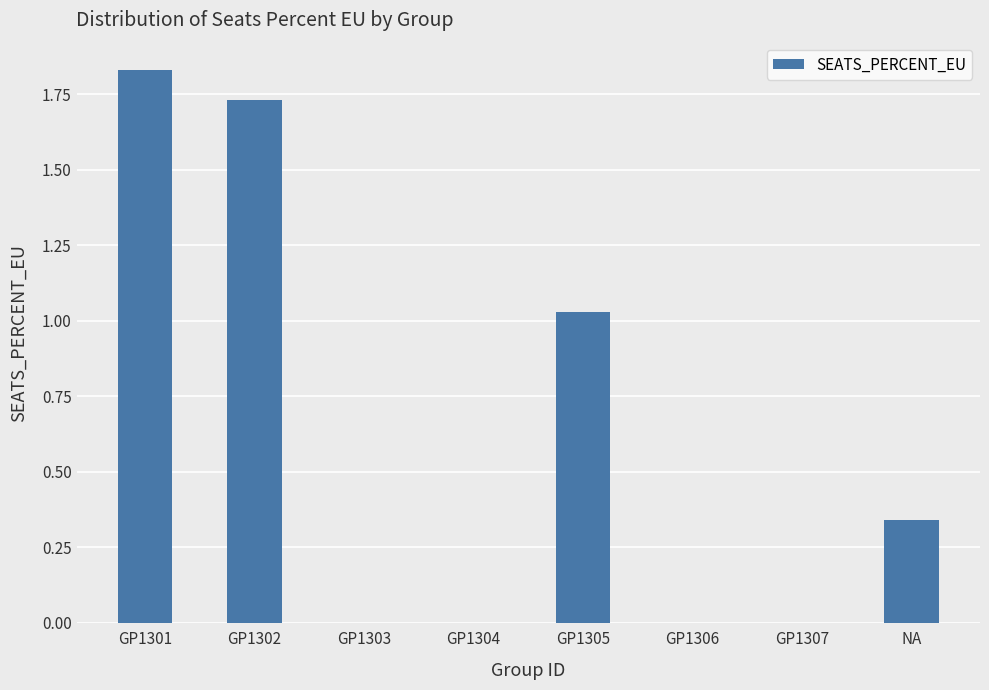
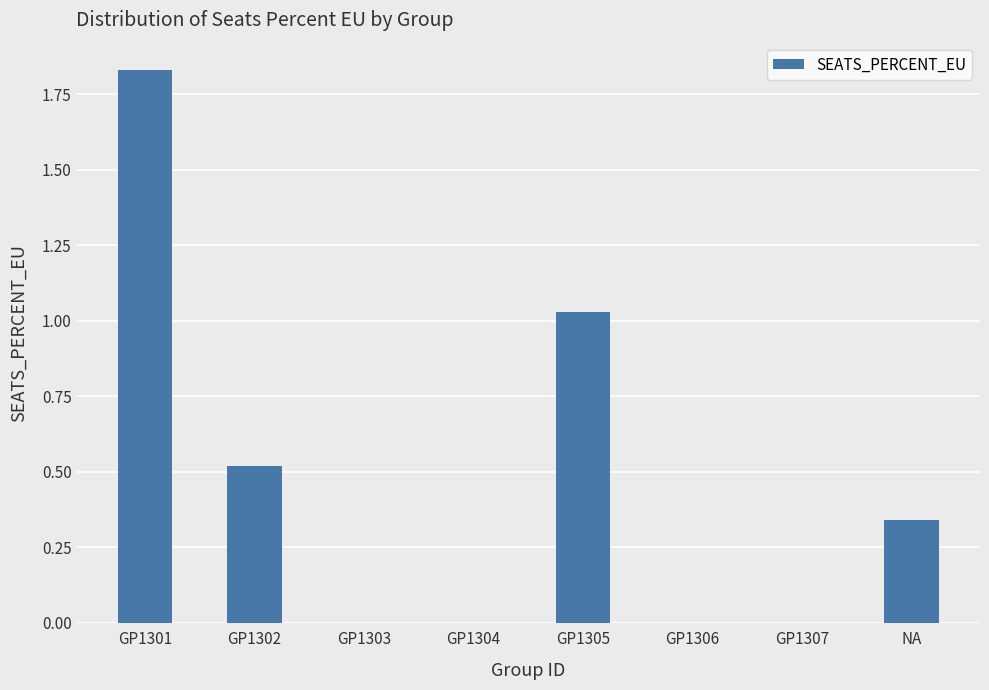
GP1302: 1.73 -> 0.52
